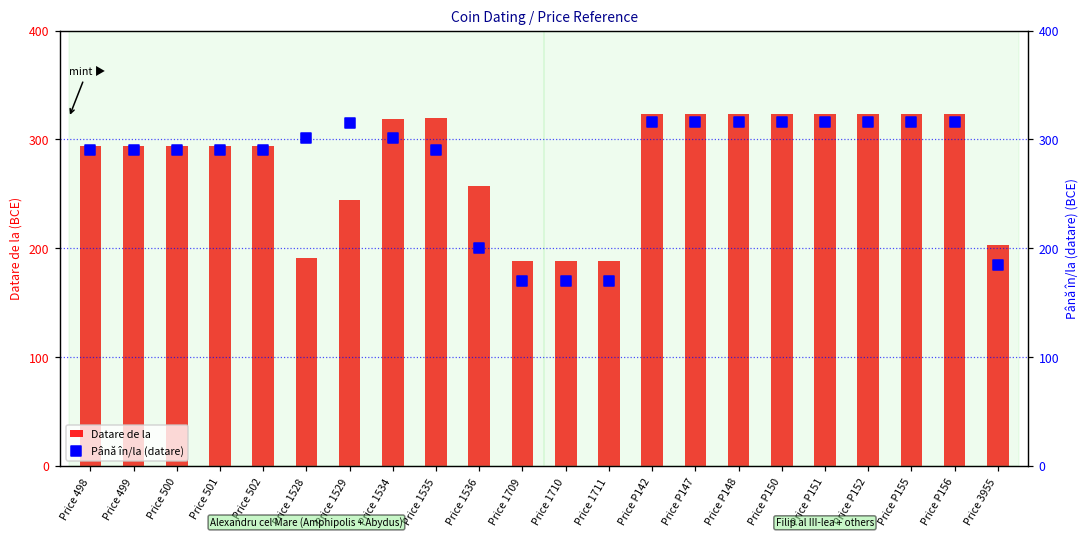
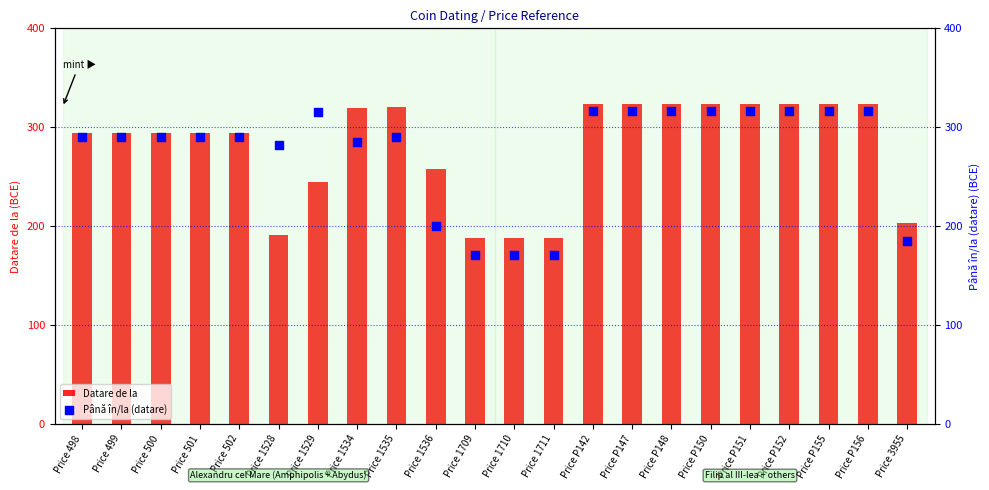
Până în/la (datare), Price 1528: 300 -> 280
Până în/la (datare), Price 1534: 300 -> 290
